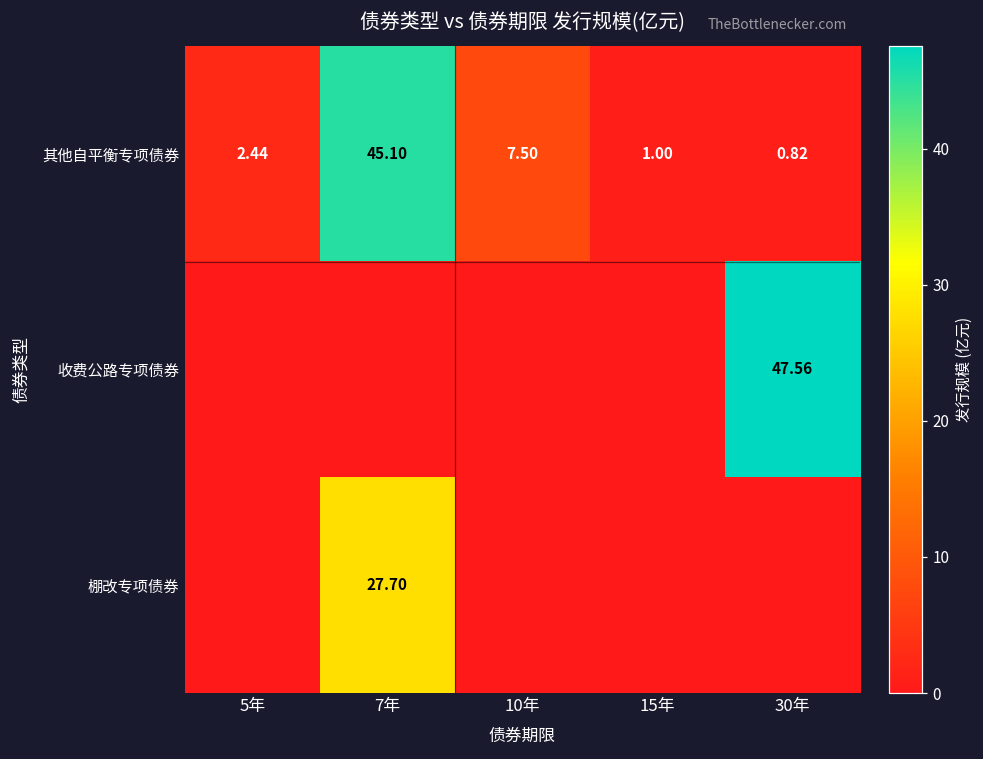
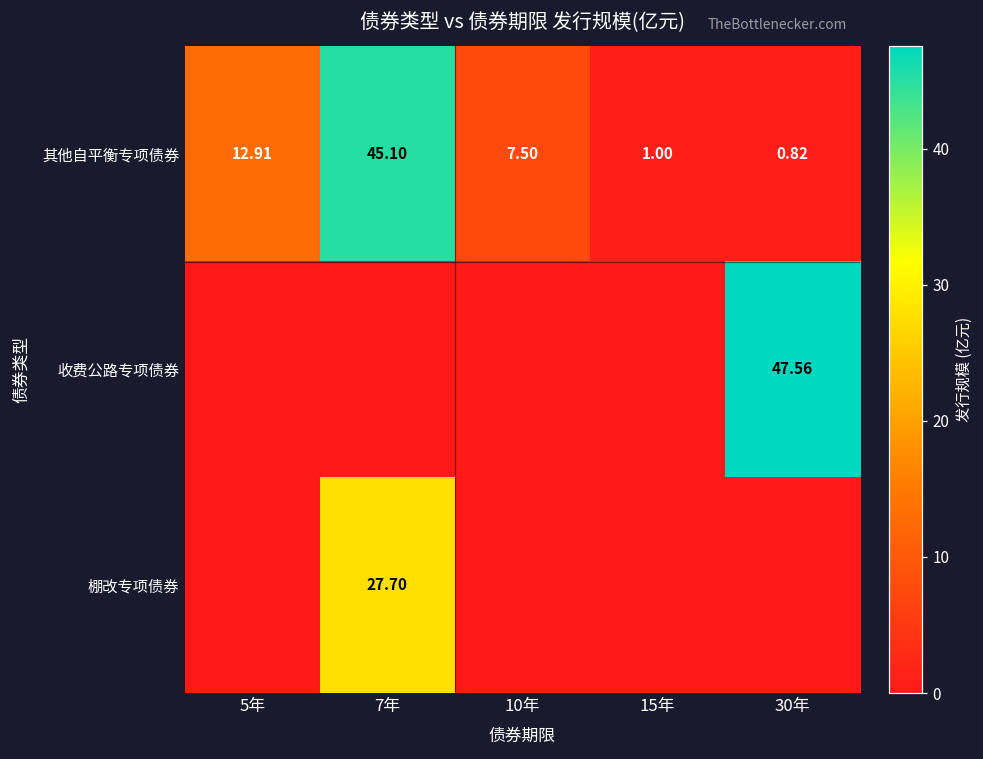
其他自平衡专项债券, 5年: 2.44 -> 12.91
